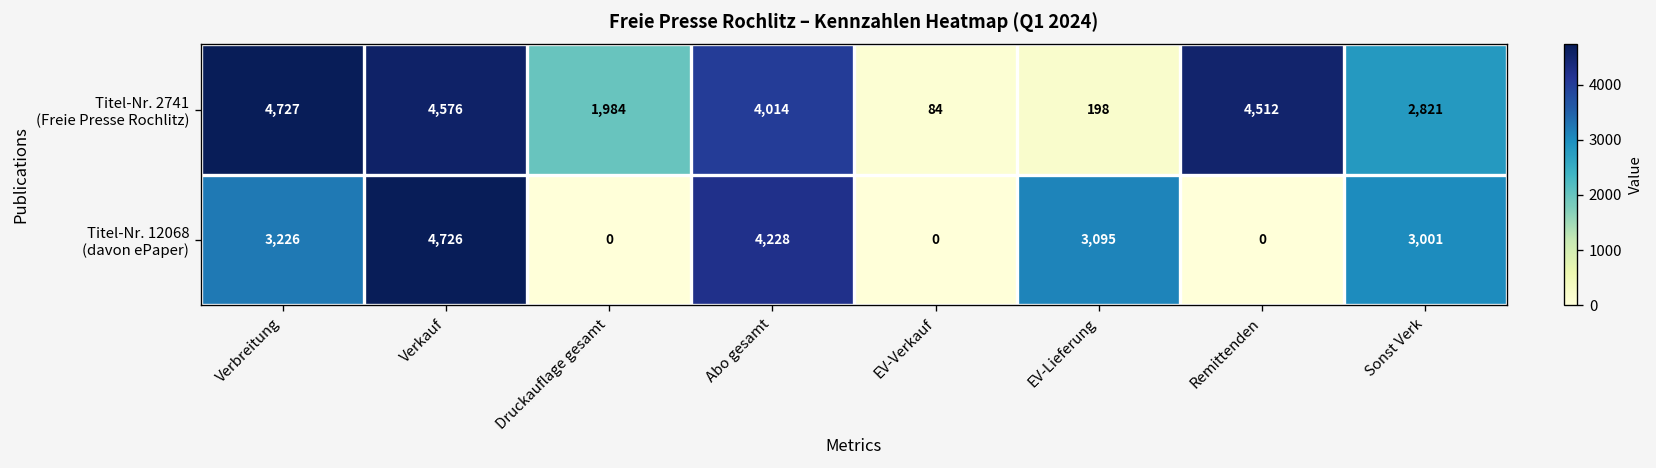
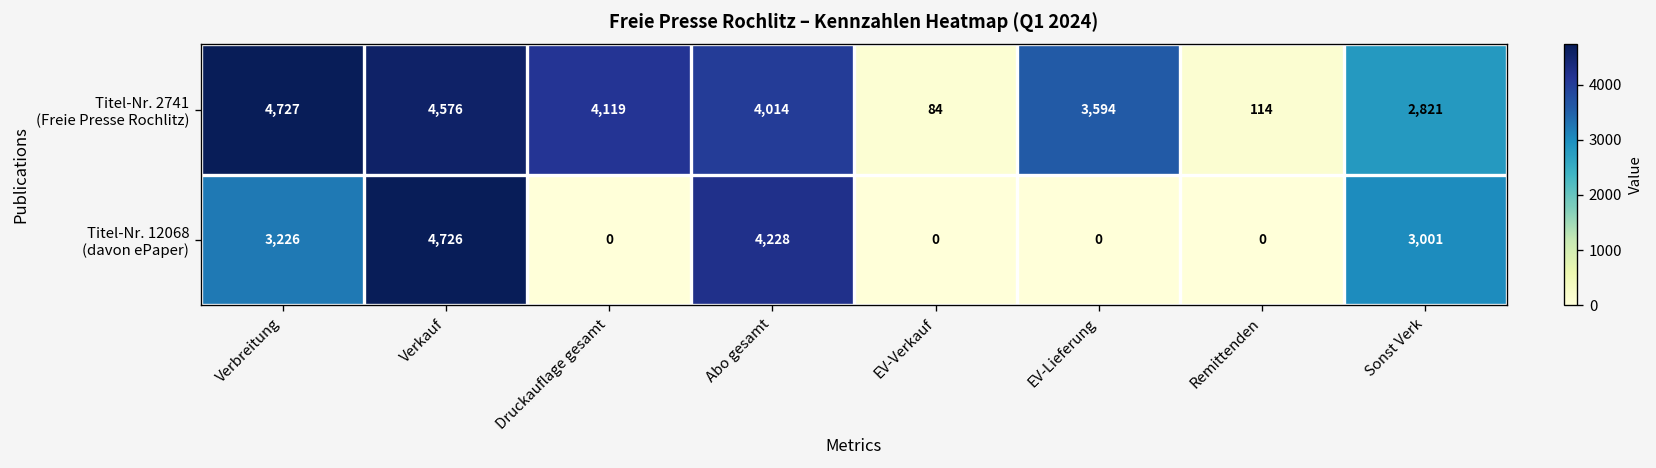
Titel-Nr. 2741 (Freie Presse Rochlitz), Druckauflage gesamt: 1,984 -> 4,119
Titel-Nr. 2741 (Freie Presse Rochlitz), EV-Lieferung: 198 -> 3,594
Titel-Nr. 2741 (Freie Presse Rochlitz), Remittenden: 4,512 -> 114
Titel-Nr. 12068 (davon ePaper), EV-Lieferung: 3,095 -> 0
